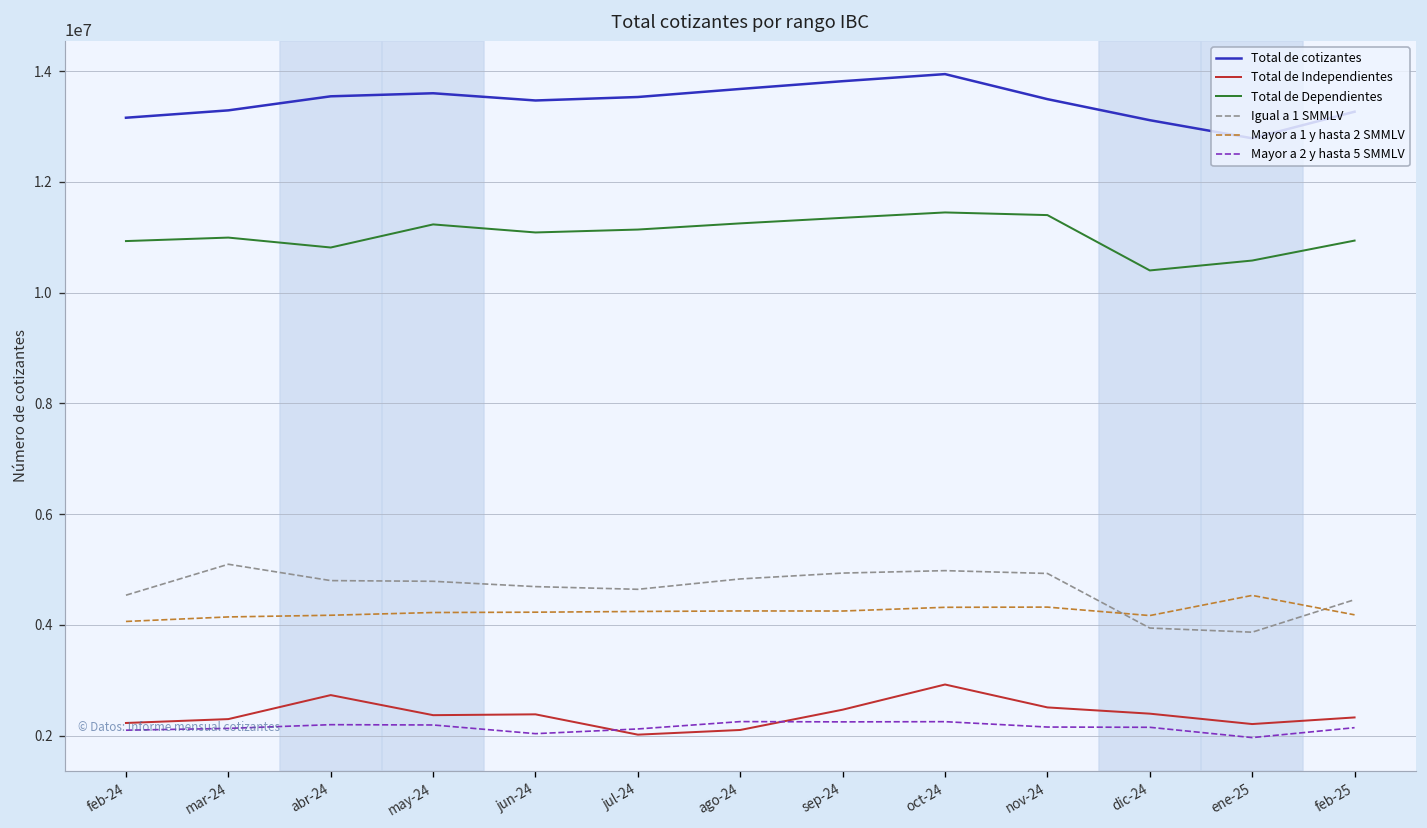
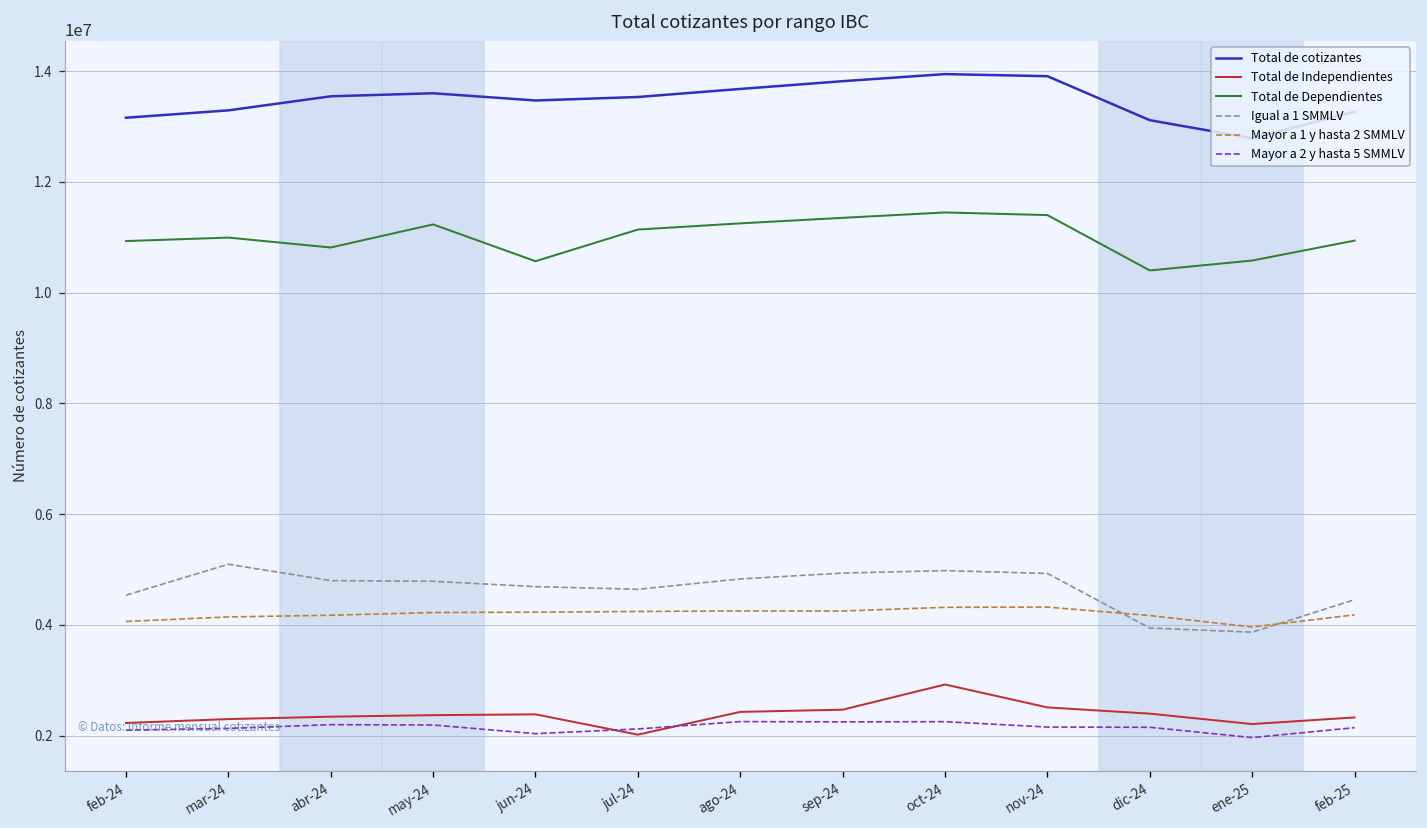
Total de Independientes, abr-24: 2700000 -> 2300000
Total de Dependientes, jun-24: 11100000 -> 10600000
Total de Independientes, ago-24: 2100000 -> 2400000
Total de cotizantes, nov-24: 13500000 -> 13900000
Mayor a 1 y hasta 2 SMMLV, ene-25: 4500000 -> 4000000
